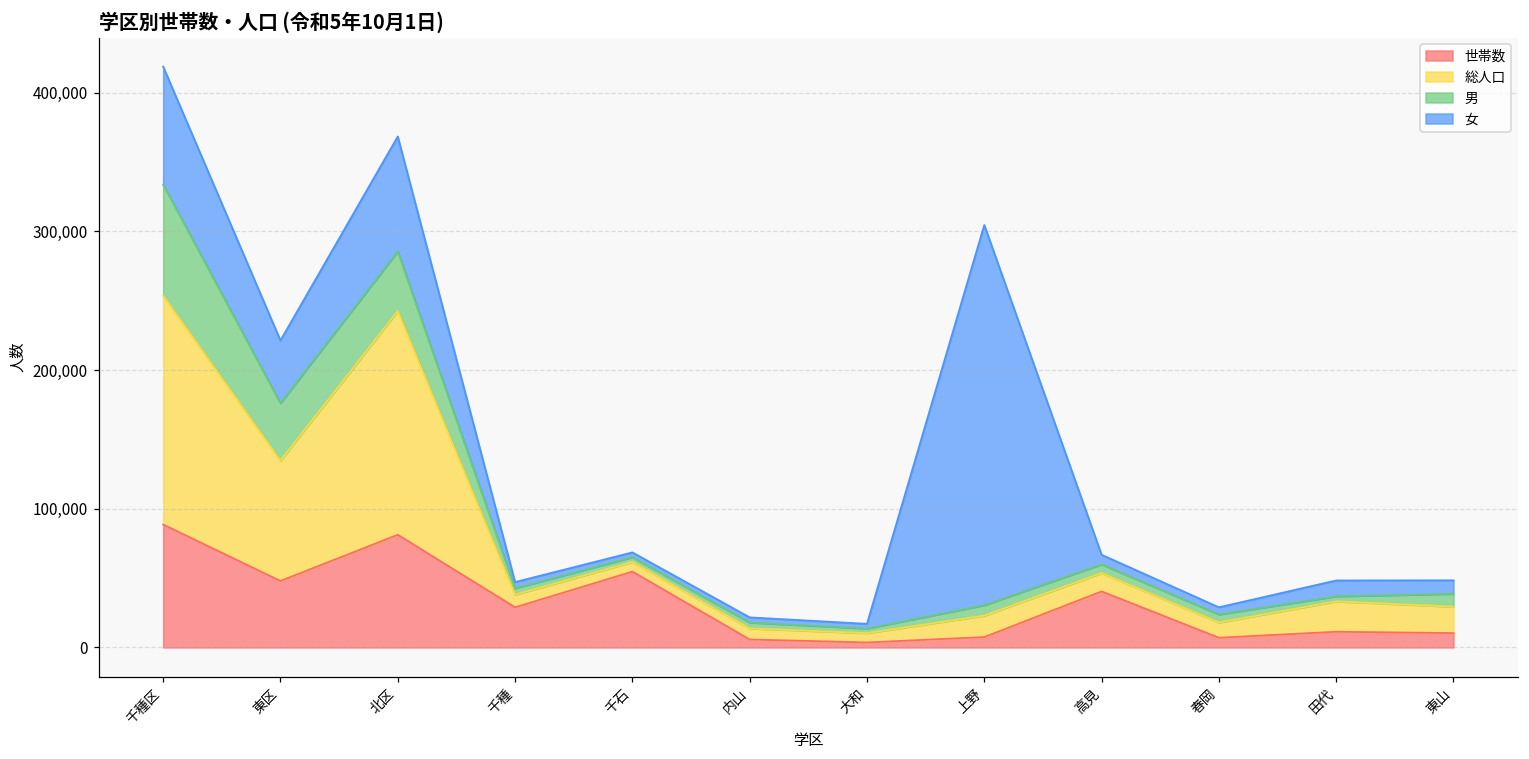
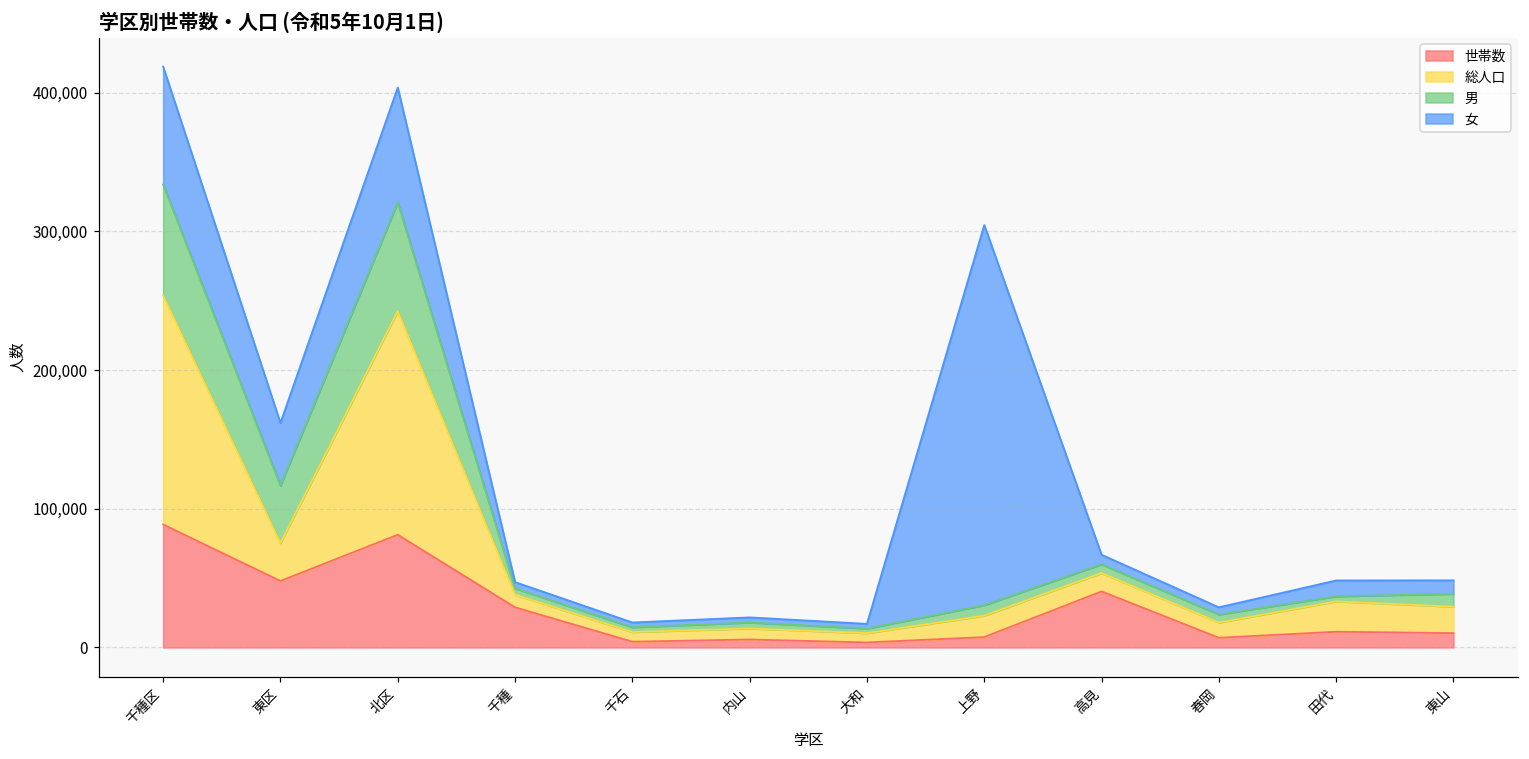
総人口, 東区: 87,000 -> 27,000
男, 北区: 43,000 -> 78,000
世帯数, 千石: 55,000 -> 4,000
